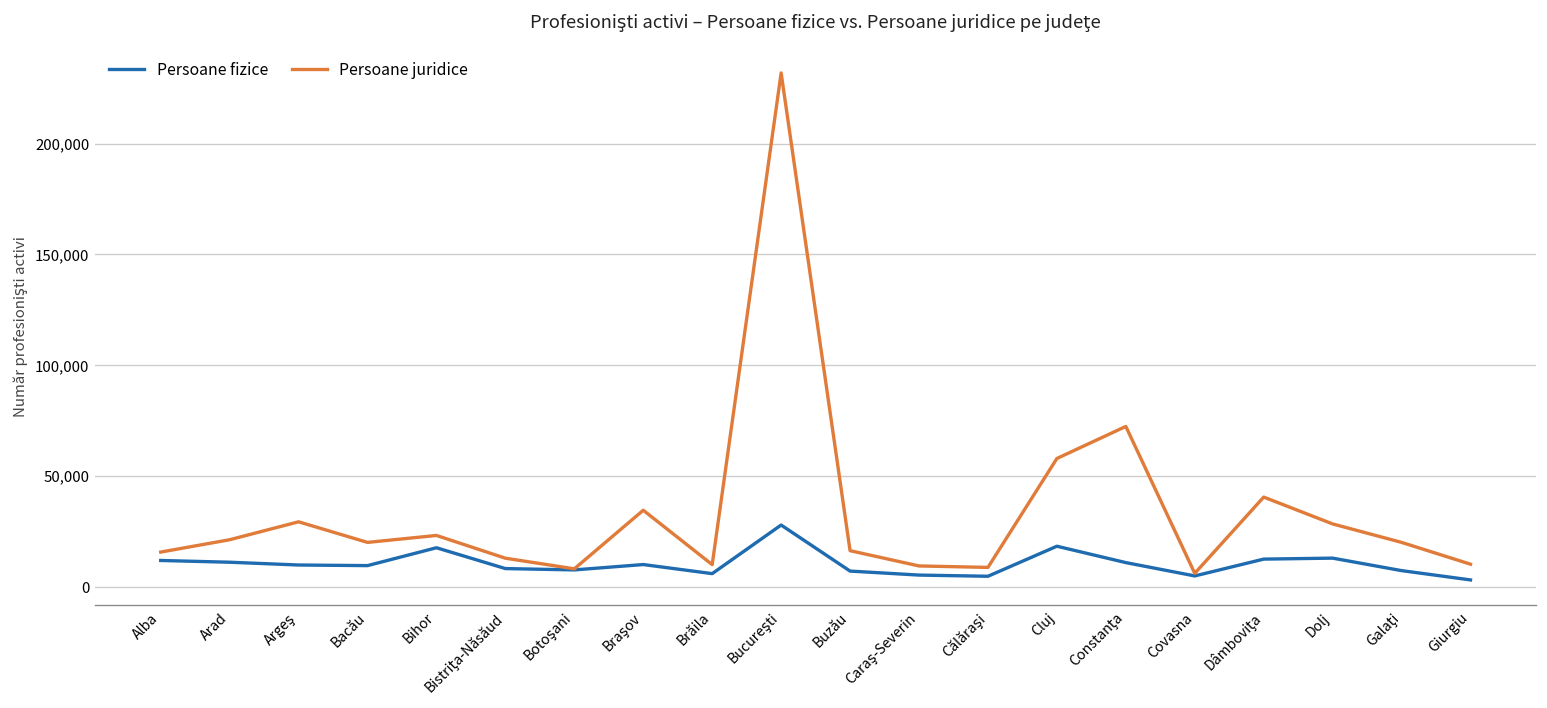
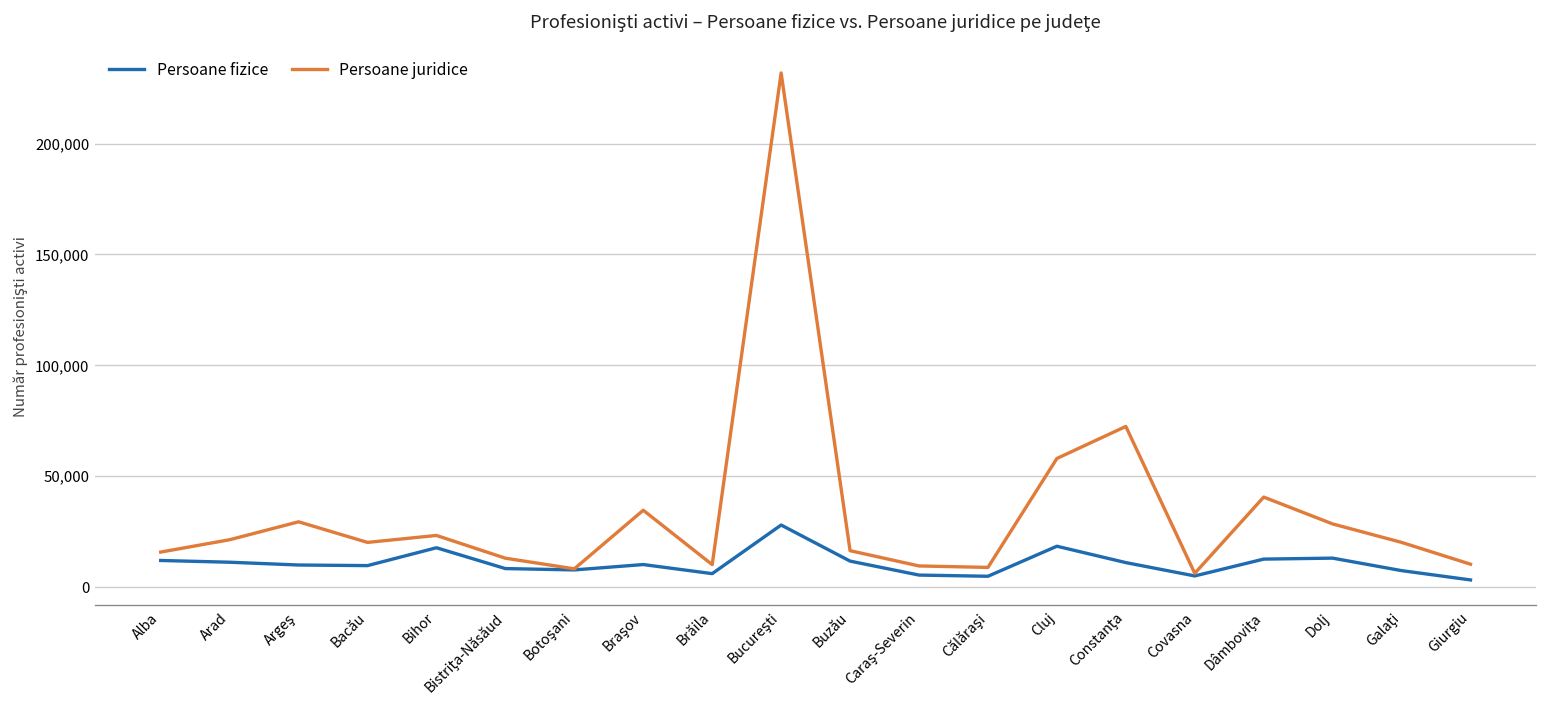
Persoane fizice, Buzău: 7,000 -> 12,000
